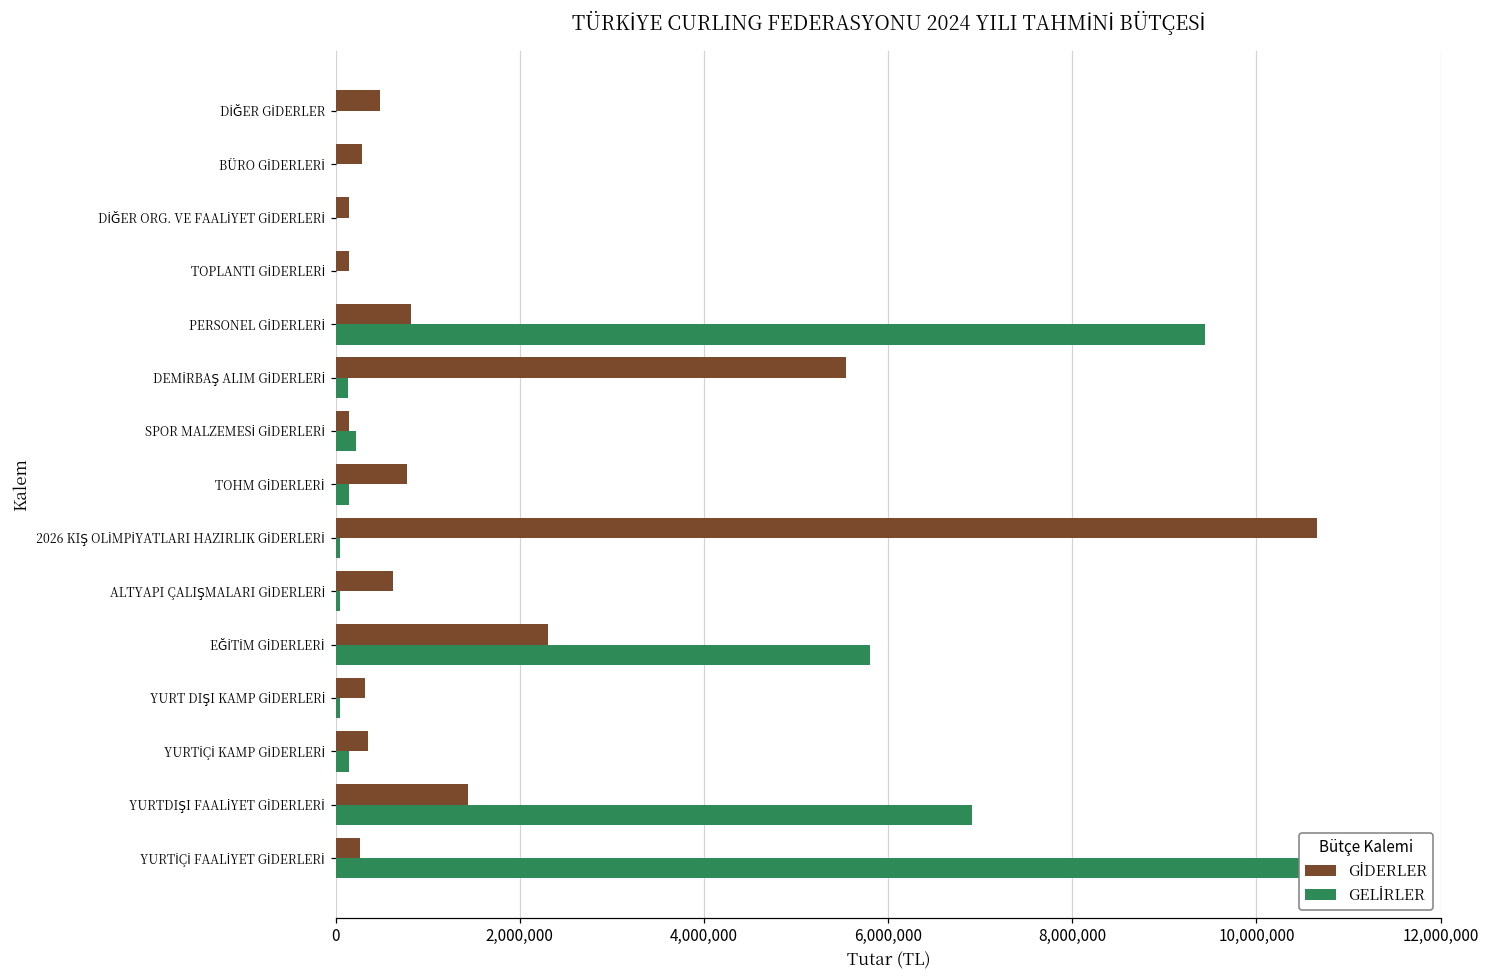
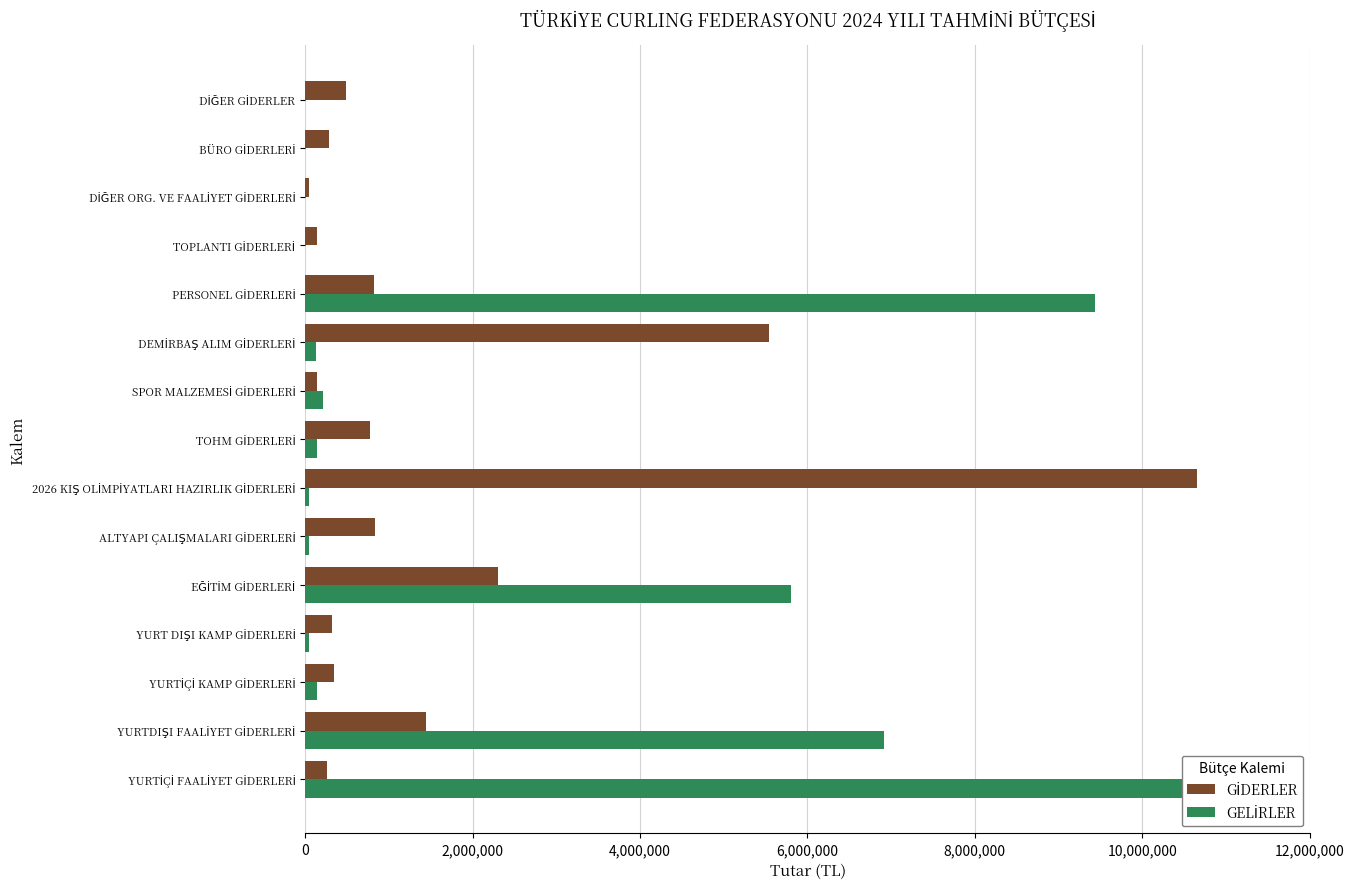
GİDERLER, DİĞER ORG. VE FAALİYET GİDERLERİ: 100,000 -> 0
GİDERLER, ALTYAPI ÇALIŞMALARI GİDERLERİ: 600,000 -> 800,000
